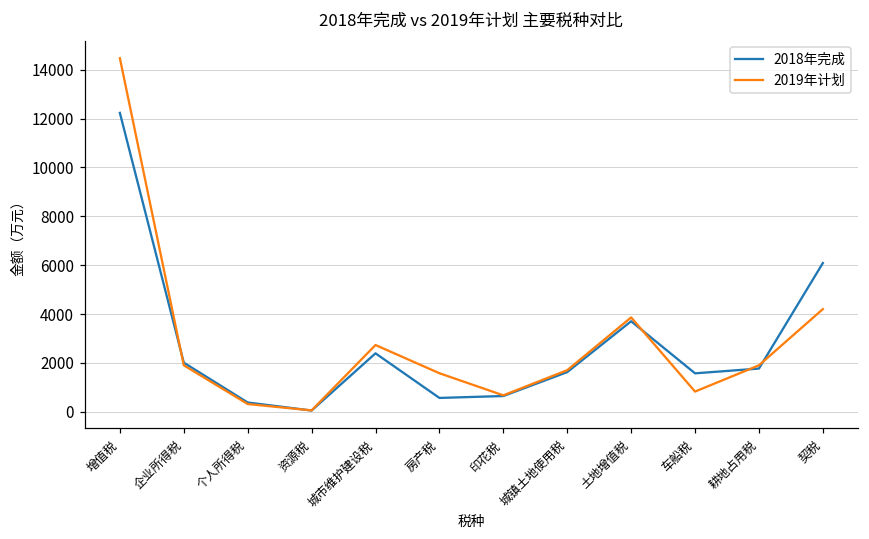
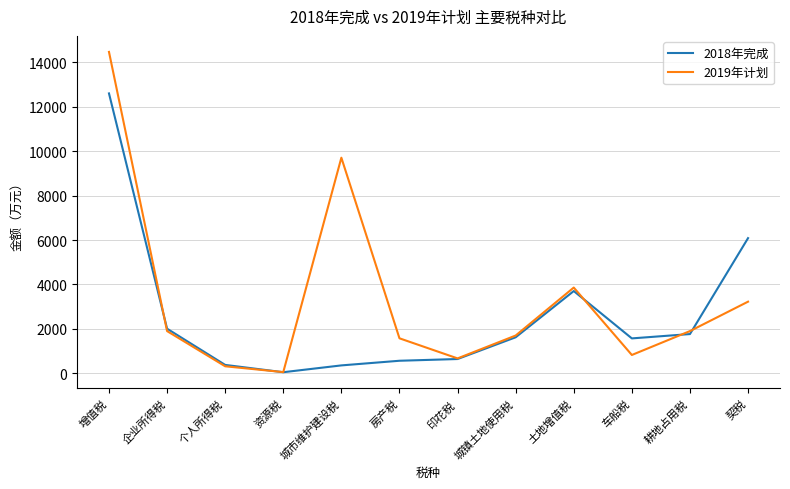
2018年完成, 增值税: 12200 -> 12600
2018年完成, 城市维护建设税: 2400 -> 400
2019年计划, 城市维护建设税: 2700 -> 9700
2019年计划, 契税: 4200 -> 3200
